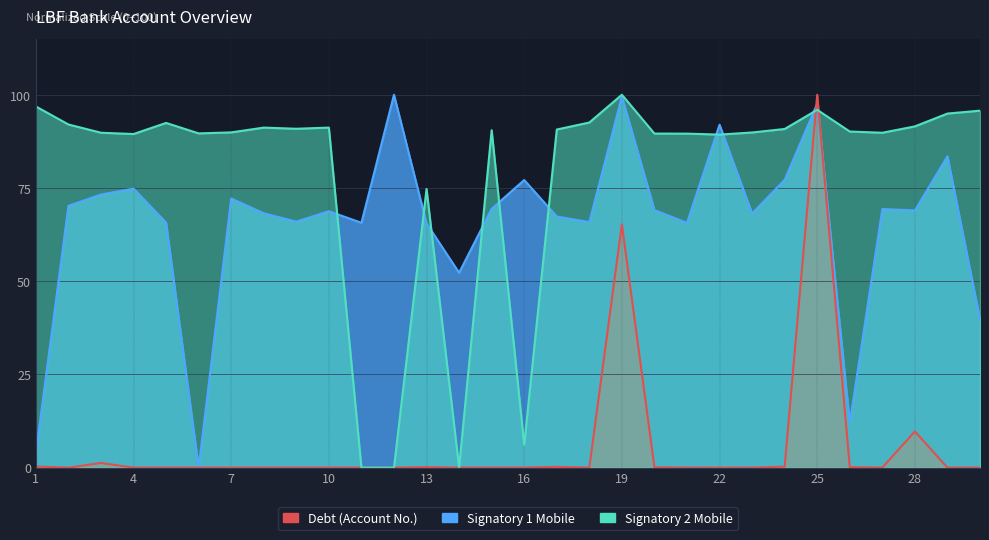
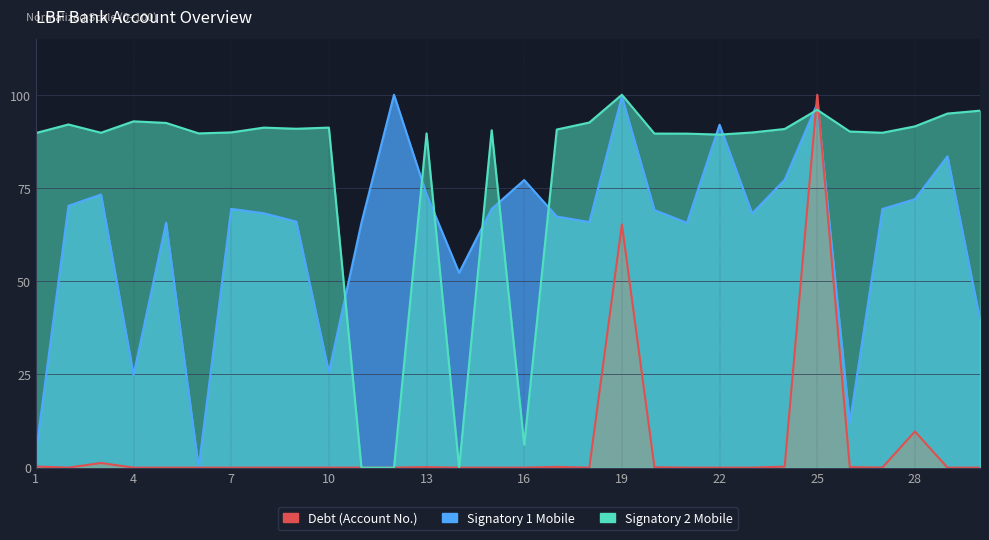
Signatory 2 Mobile, 1: 97 -> 90
Signatory 1 Mobile, 4: 75 -> 25
Signatory 2 Mobile, 4: 89 -> 93
Signatory 1 Mobile, 7: 72 -> 69
Signatory 1 Mobile, 10: 69 -> 26
Signatory 1 Mobile, 13: 65 -> 73
Signatory 2 Mobile, 13: 75 -> 90
Signatory 1 Mobile, 28: 69 -> 72
